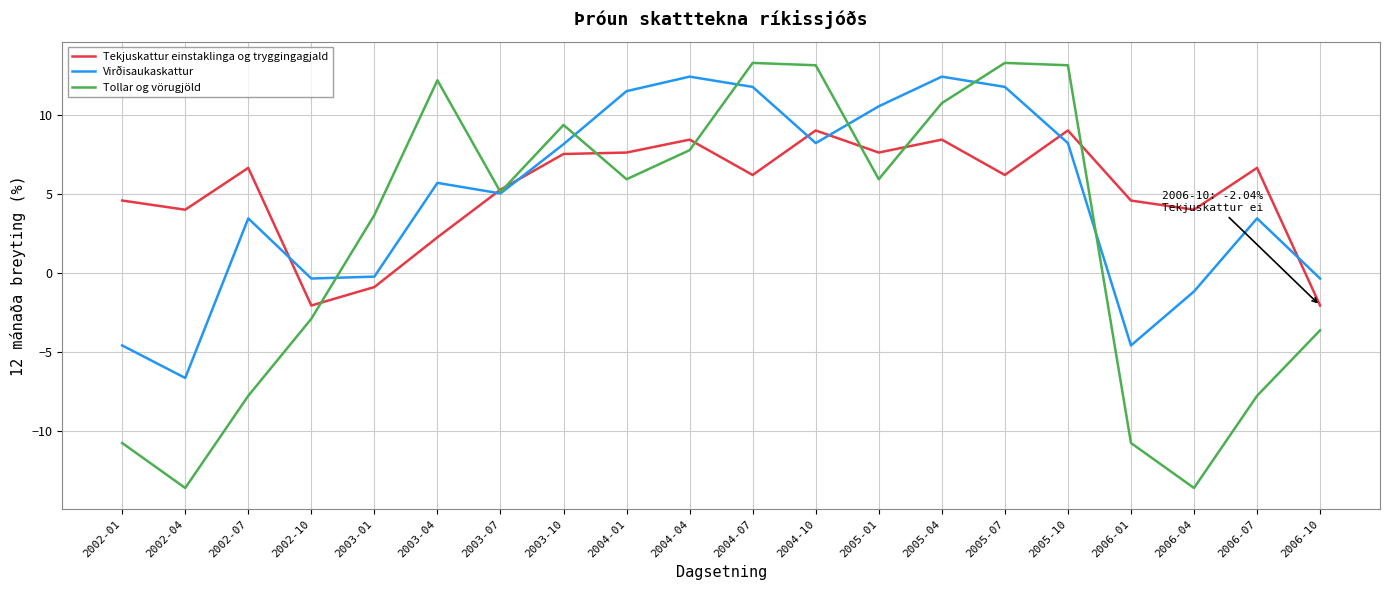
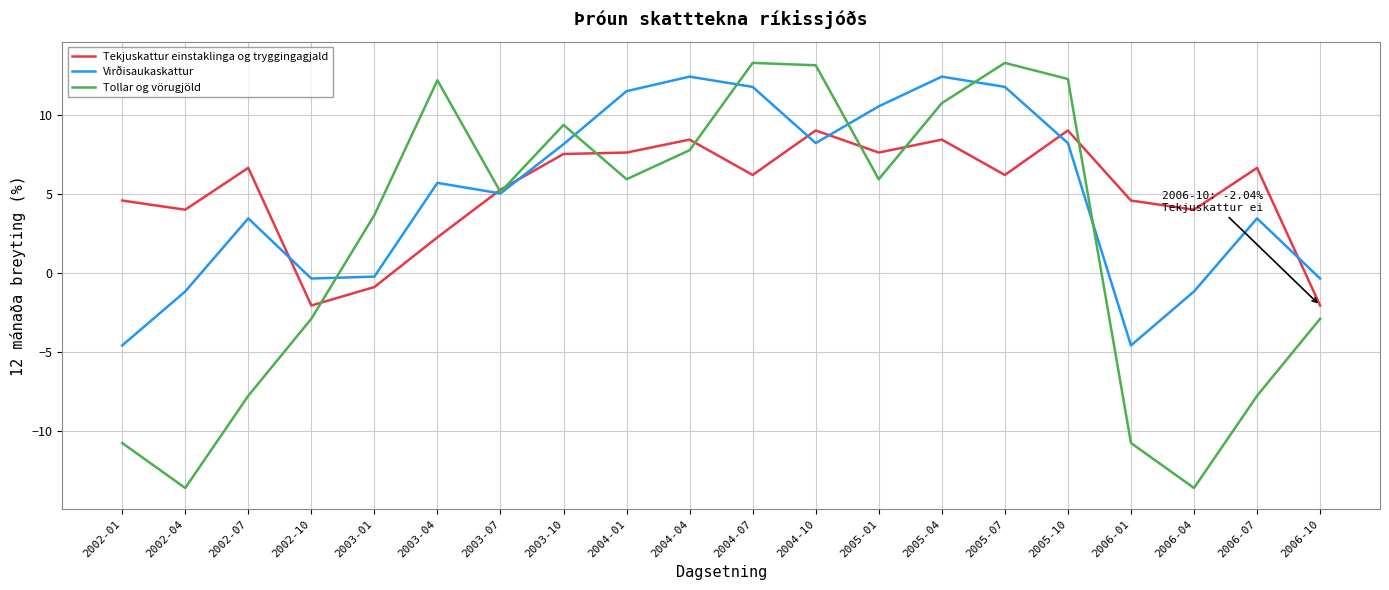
Virðisaukaskattur, 2002-04: -6.6 -> -1.2
Tollar og vörugjöld, 2005-10: 13.2 -> 12.3
Tollar og vörugjöld, 2006-10: -3.6 -> -2.9
